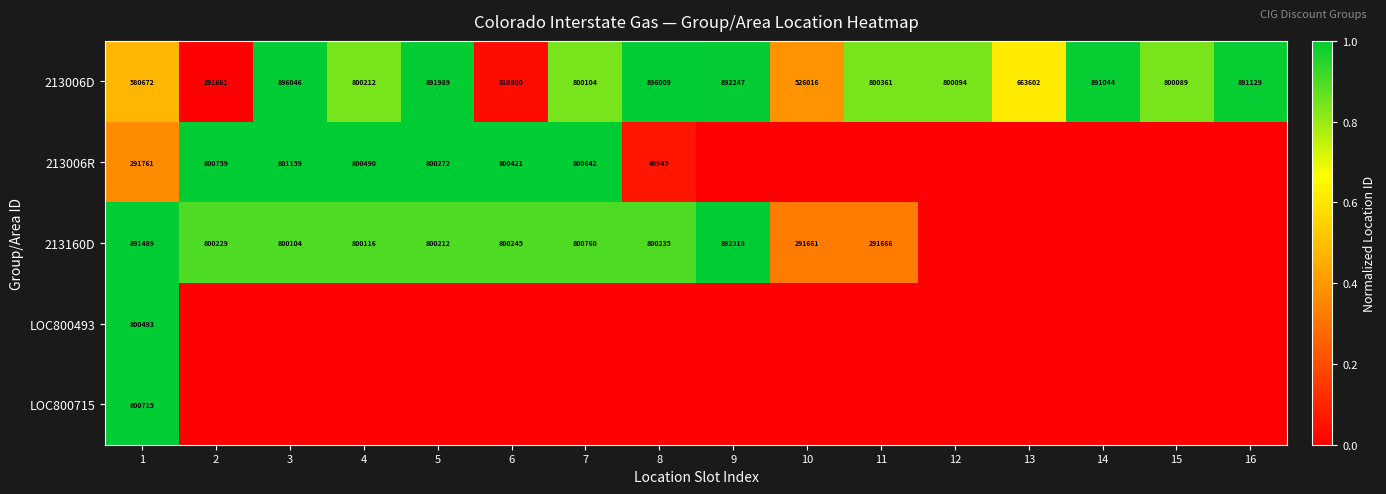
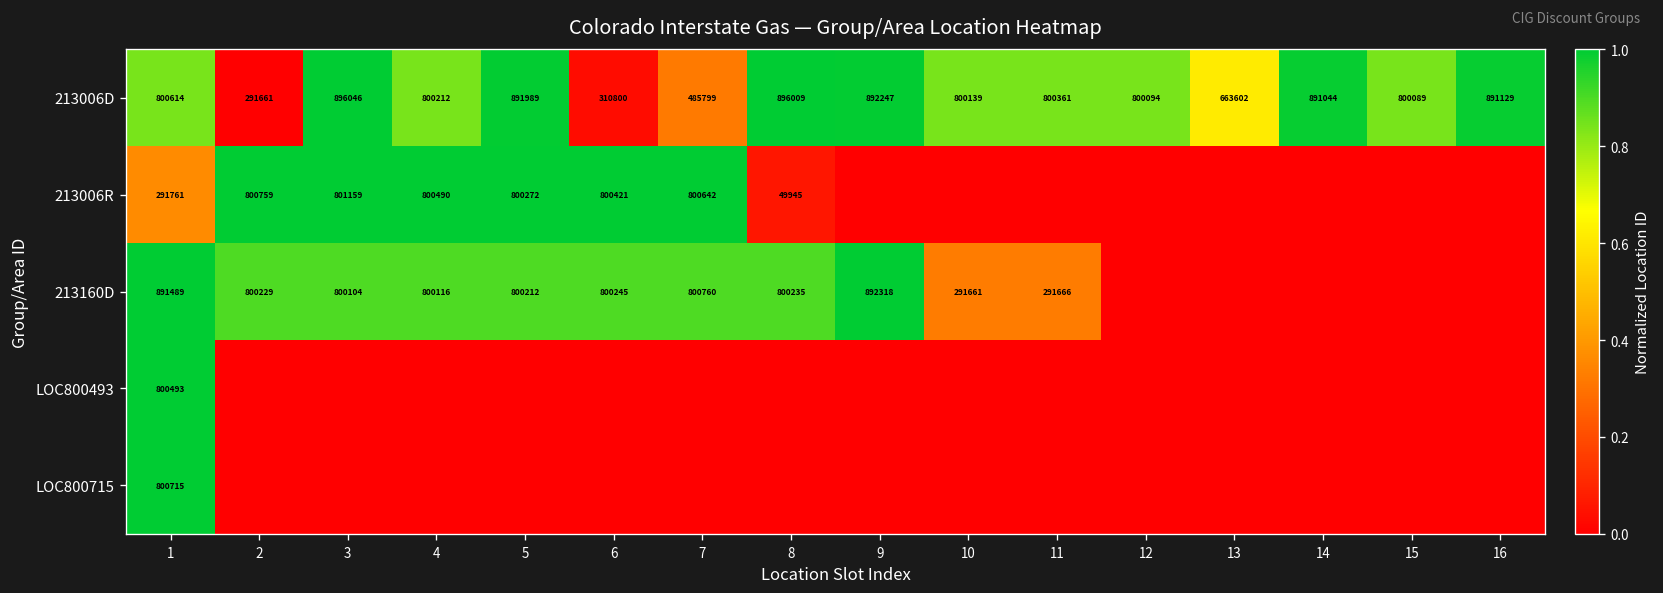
213006D, 1: 580672 -> 800614
213006D, 7: 800104 -> 485799
213006D, 10: 526016 -> 800139
